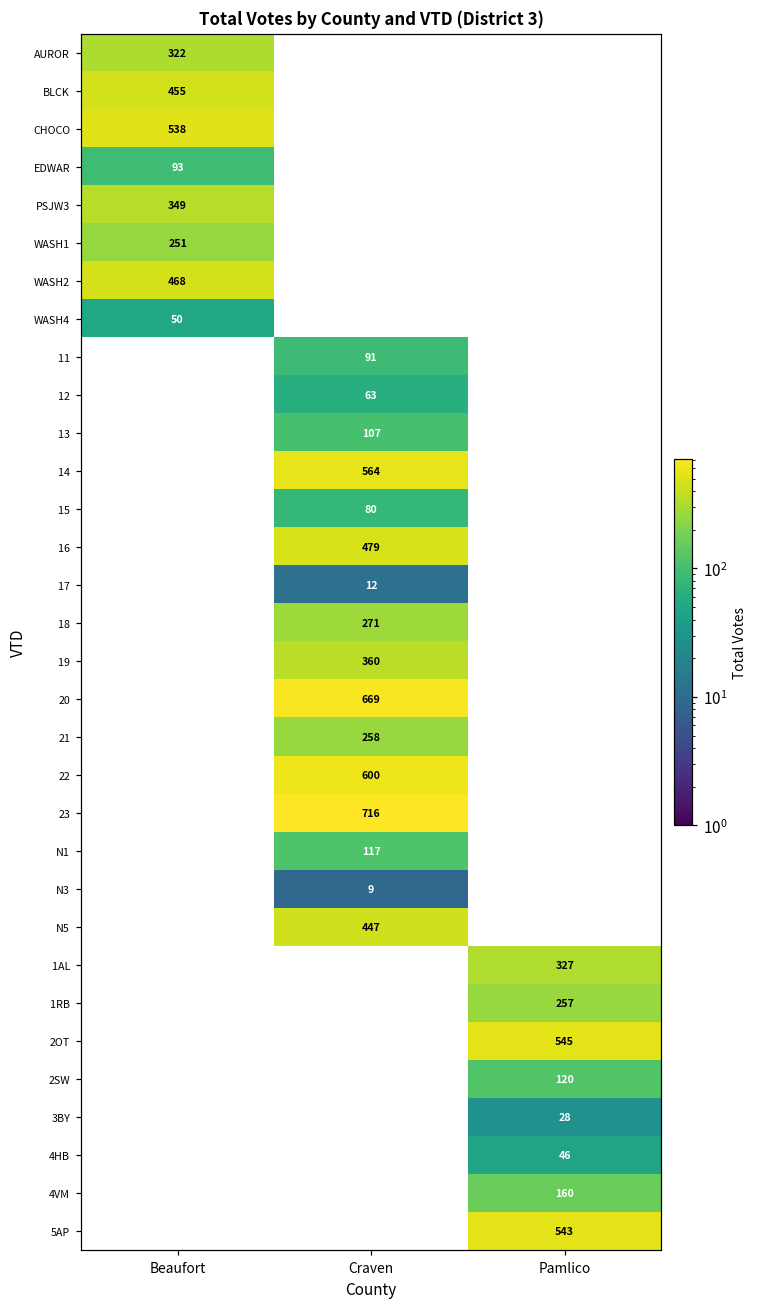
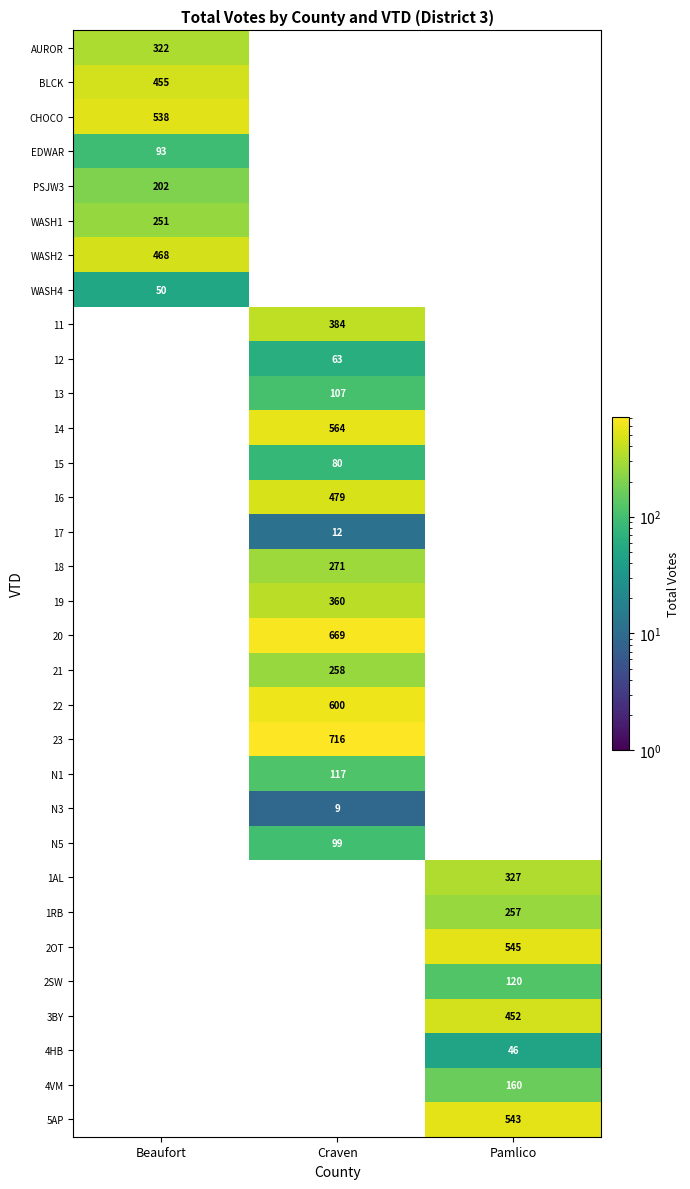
PSJW3, Beaufort: 349 -> 202
11, Craven: 91 -> 384
N5, Craven: 447 -> 99
3BY, Pamlico: 28 -> 452
